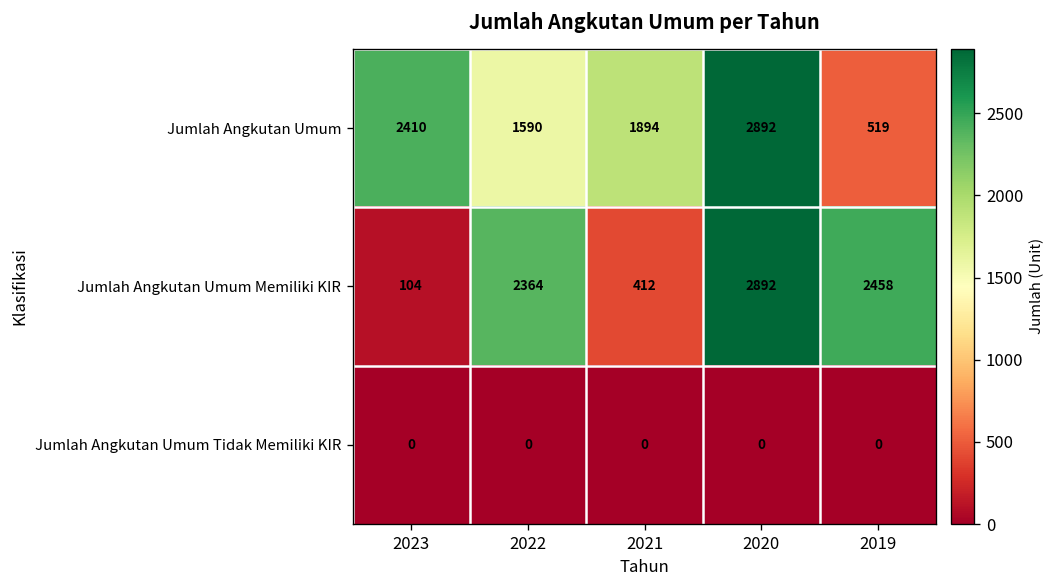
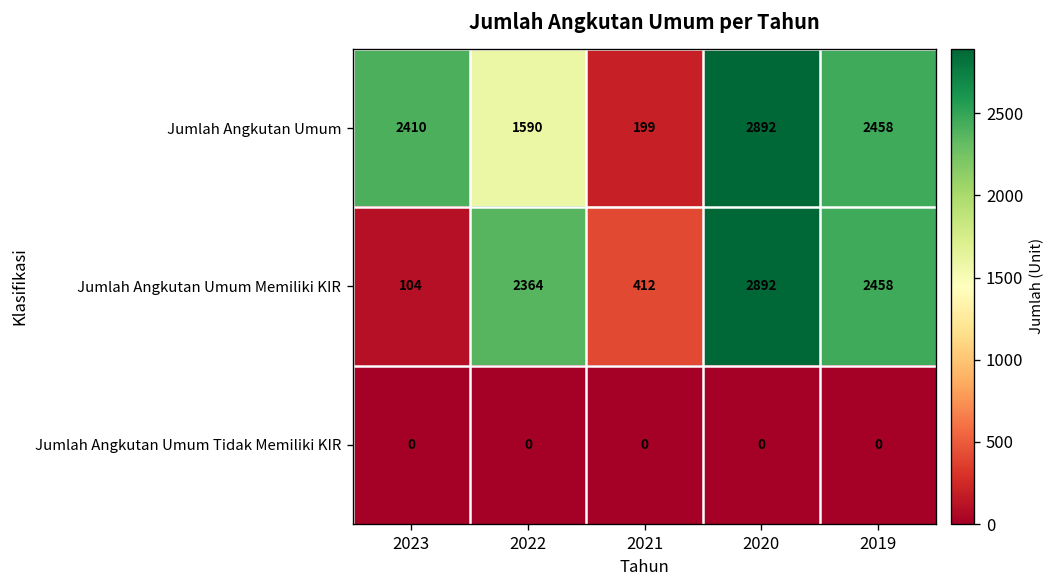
Jumlah Angkutan Umum, 2021: 1894 -> 199
Jumlah Angkutan Umum, 2019: 519 -> 2458
